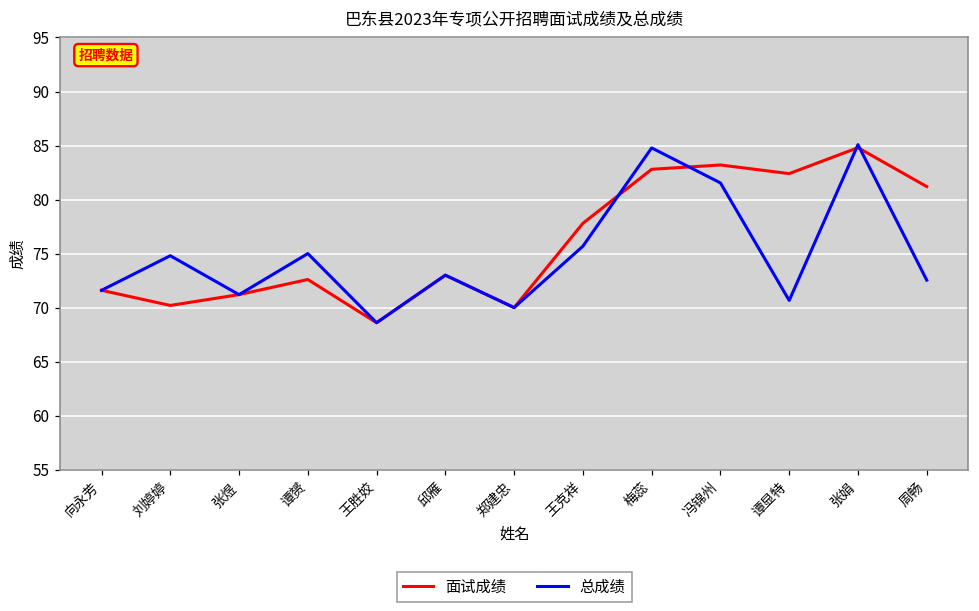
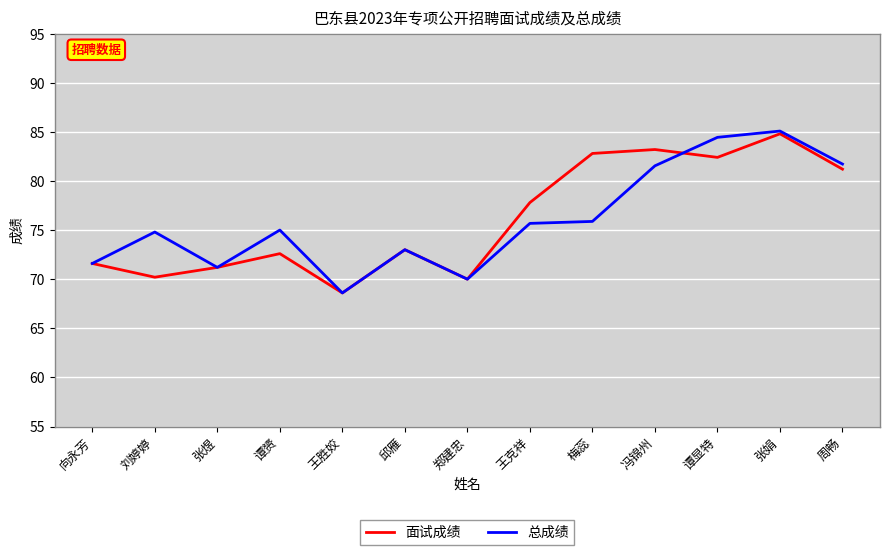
总成绩, 梅蕊: 85 -> 76
总成绩, 谭显特: 71 -> 84
总成绩, 周畅: 73 -> 82
